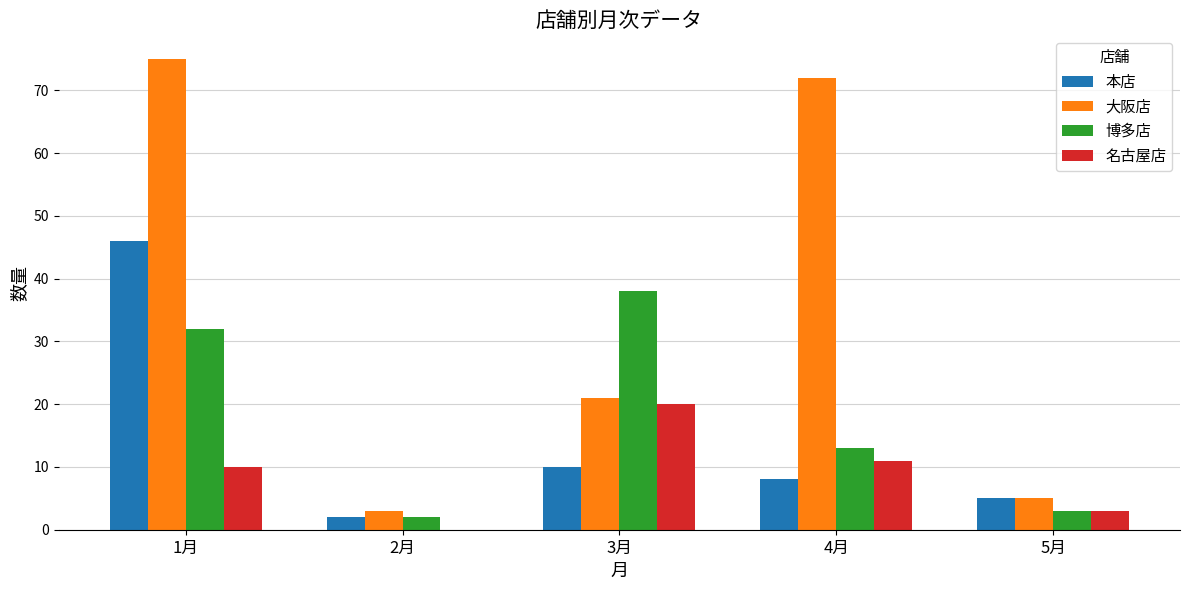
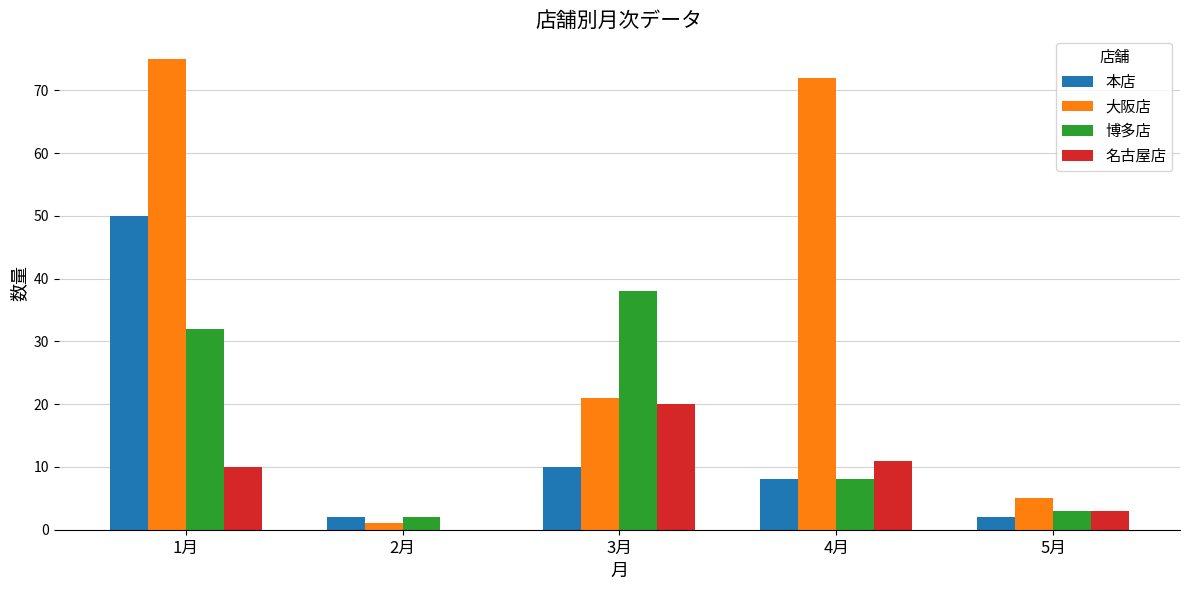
本店, 1月: 46 -> 50
大阪店, 2月: 3 -> 1
博多店, 4月: 13 -> 8
本店, 5月: 5 -> 2
